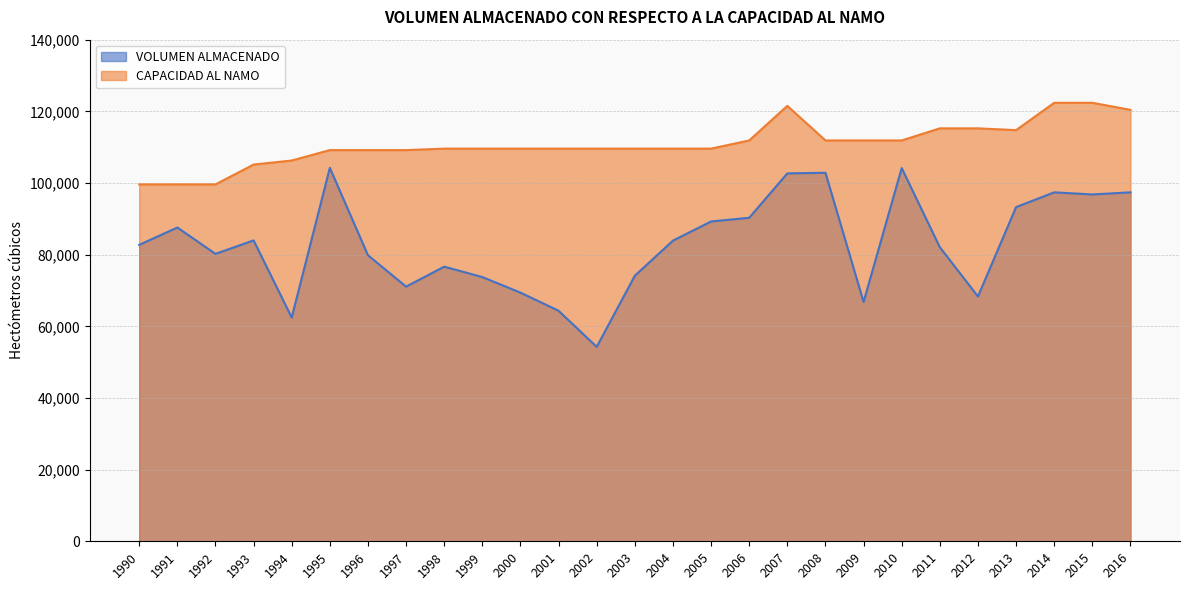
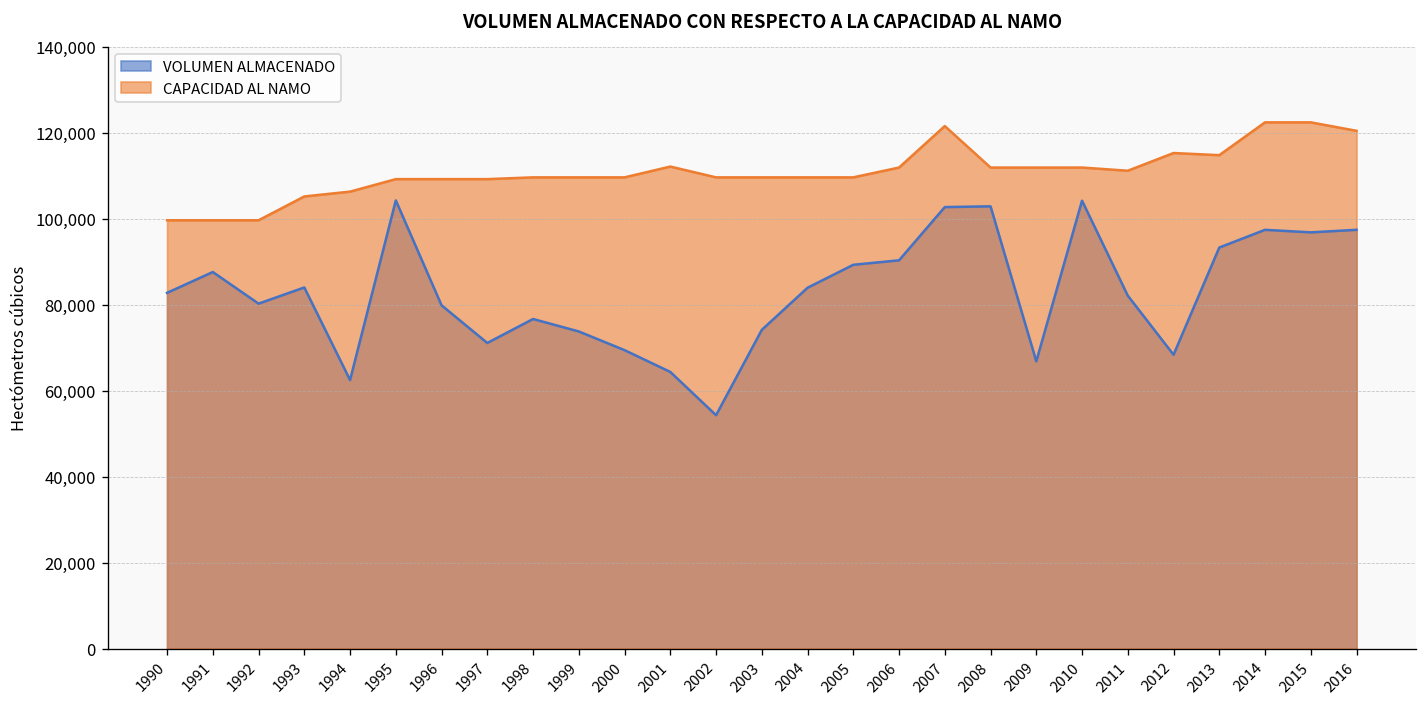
CAPACIDAD AL NAMO, 2001: 110,000 -> 112,000
CAPACIDAD AL NAMO, 2011: 115,000 -> 111,000
